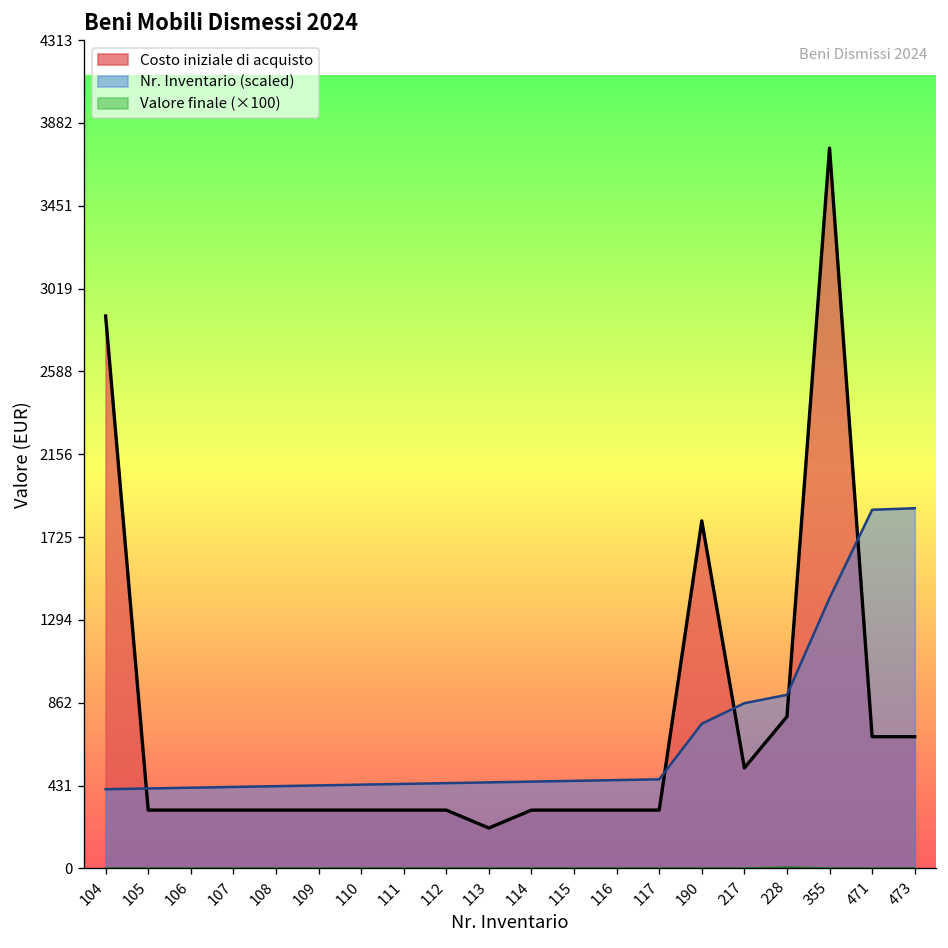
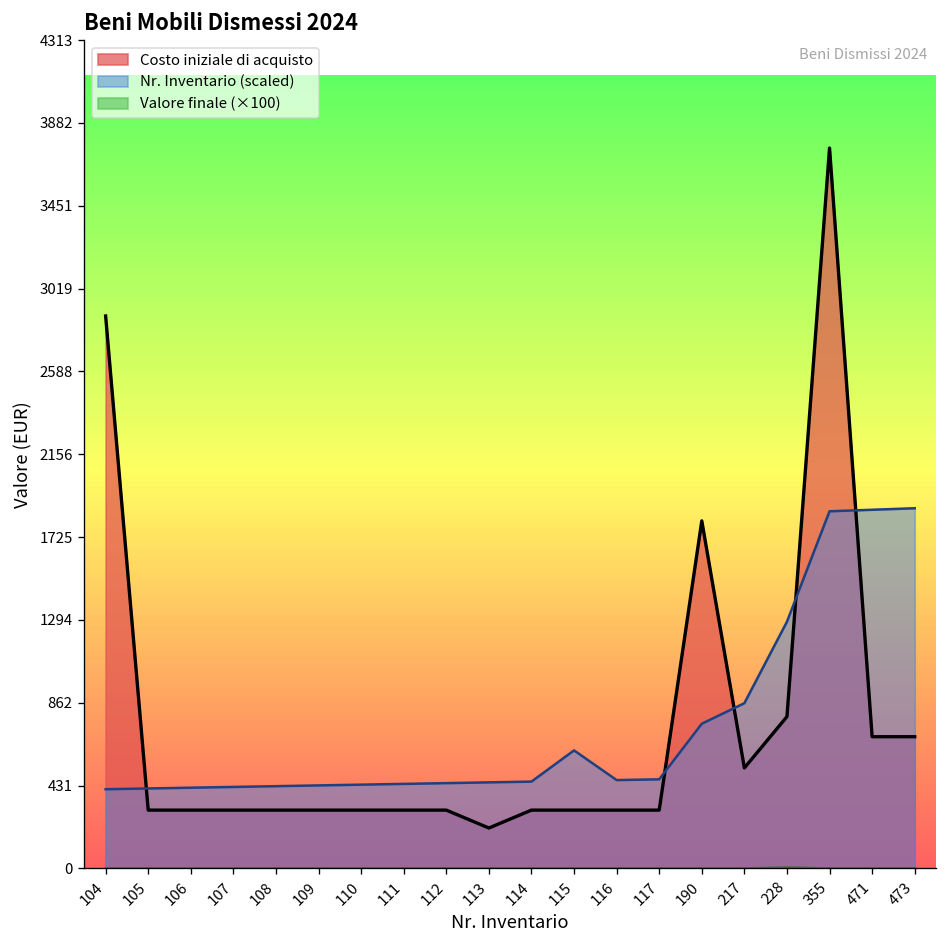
Nr. Inventario (scaled), 115: 460 -> 610
Nr. Inventario (scaled), 228: 900 -> 1280
Nr. Inventario (scaled), 355: 1410 -> 1860
